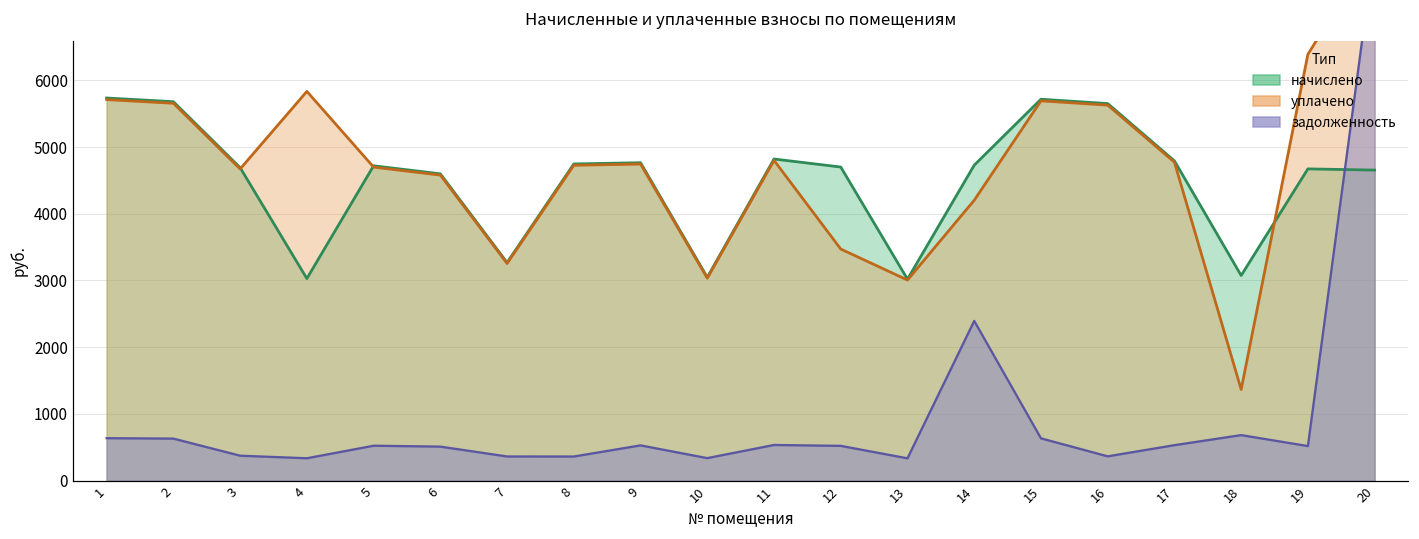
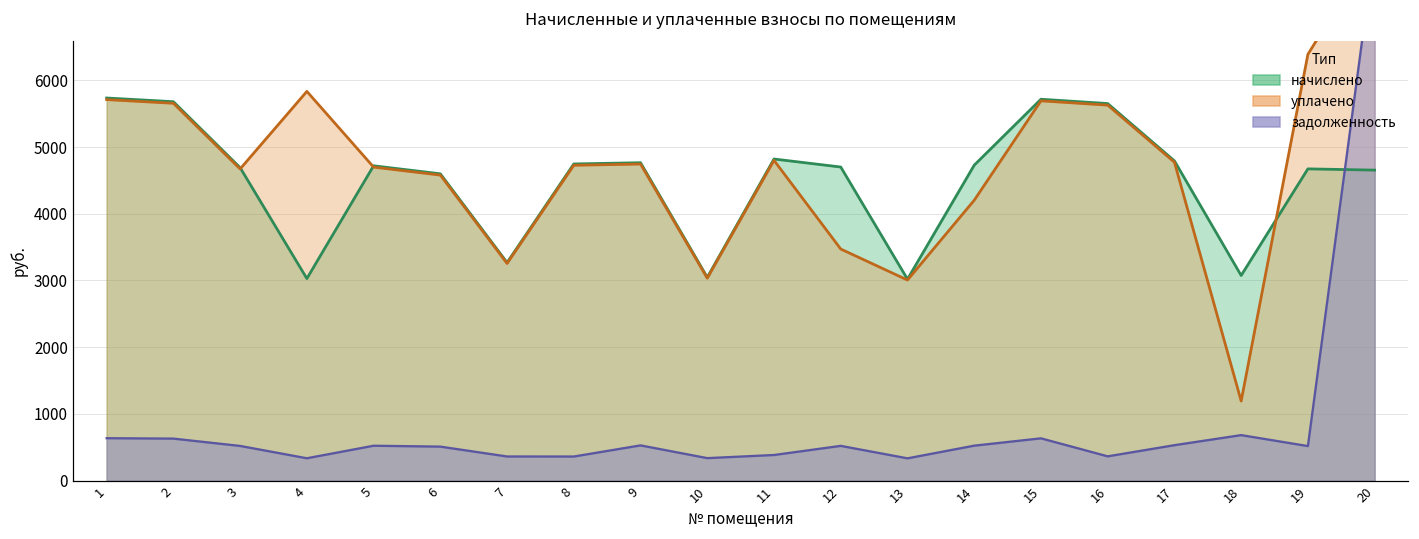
задолженность, 3: 400 -> 500
задолженность, 11: 500 -> 400
задолженность, 14: 2400 -> 500
уплачено, 18: 1400 -> 1200
